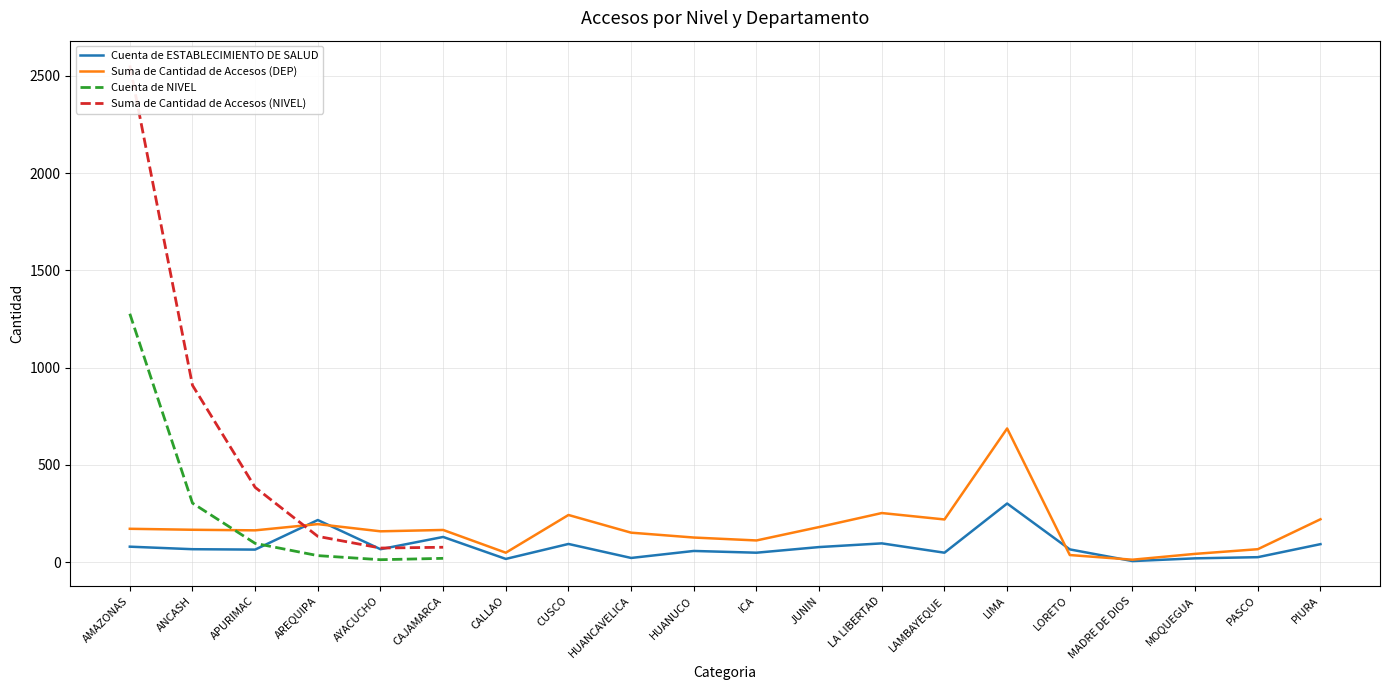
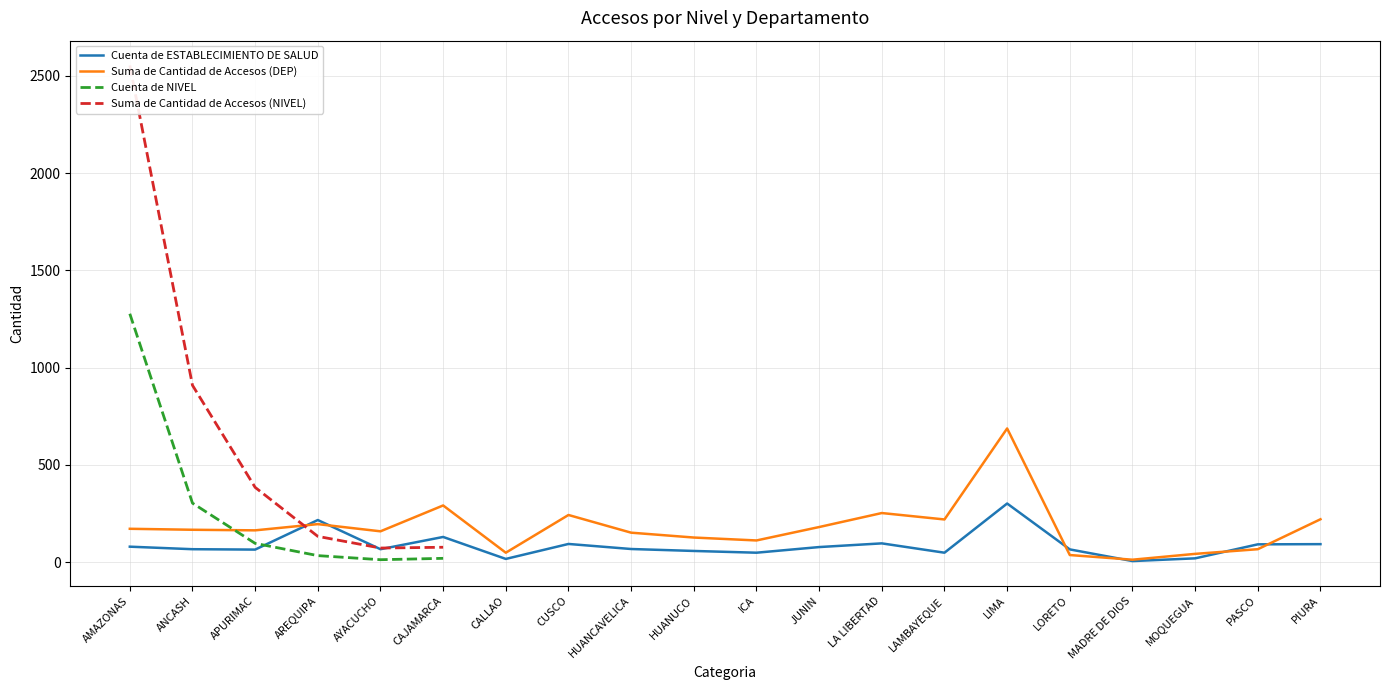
Suma de Cantidad de Accesos (DEP), CAJAMARCA: 170 -> 290
Cuenta de ESTABLECIMIENTO DE SALUD, HUANCAVELICA: 20 -> 70
Cuenta de ESTABLECIMIENTO DE SALUD, PASCO: 30 -> 90
